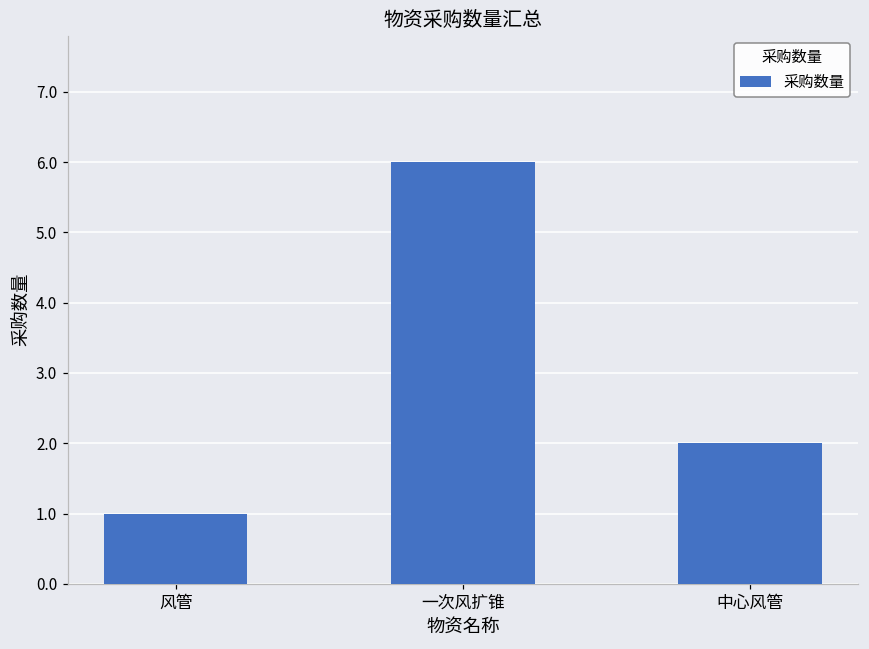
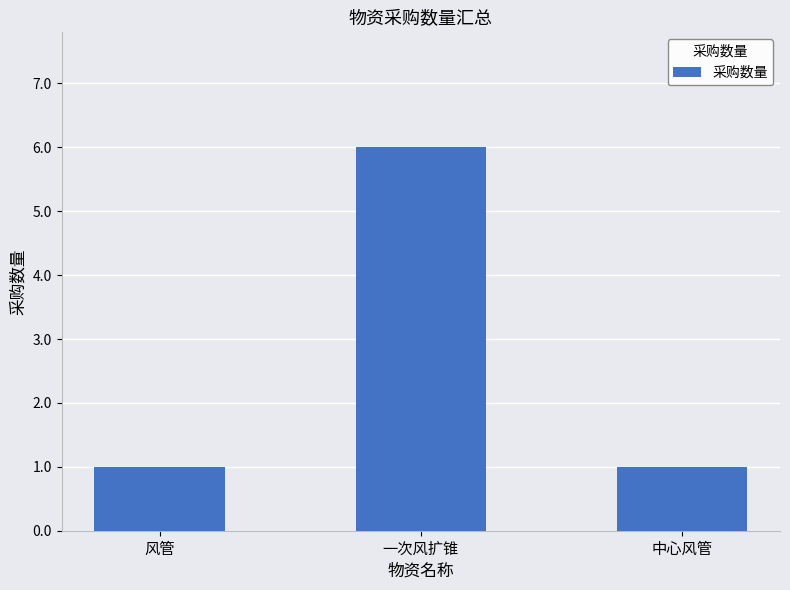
中心风管: 2 -> 1
